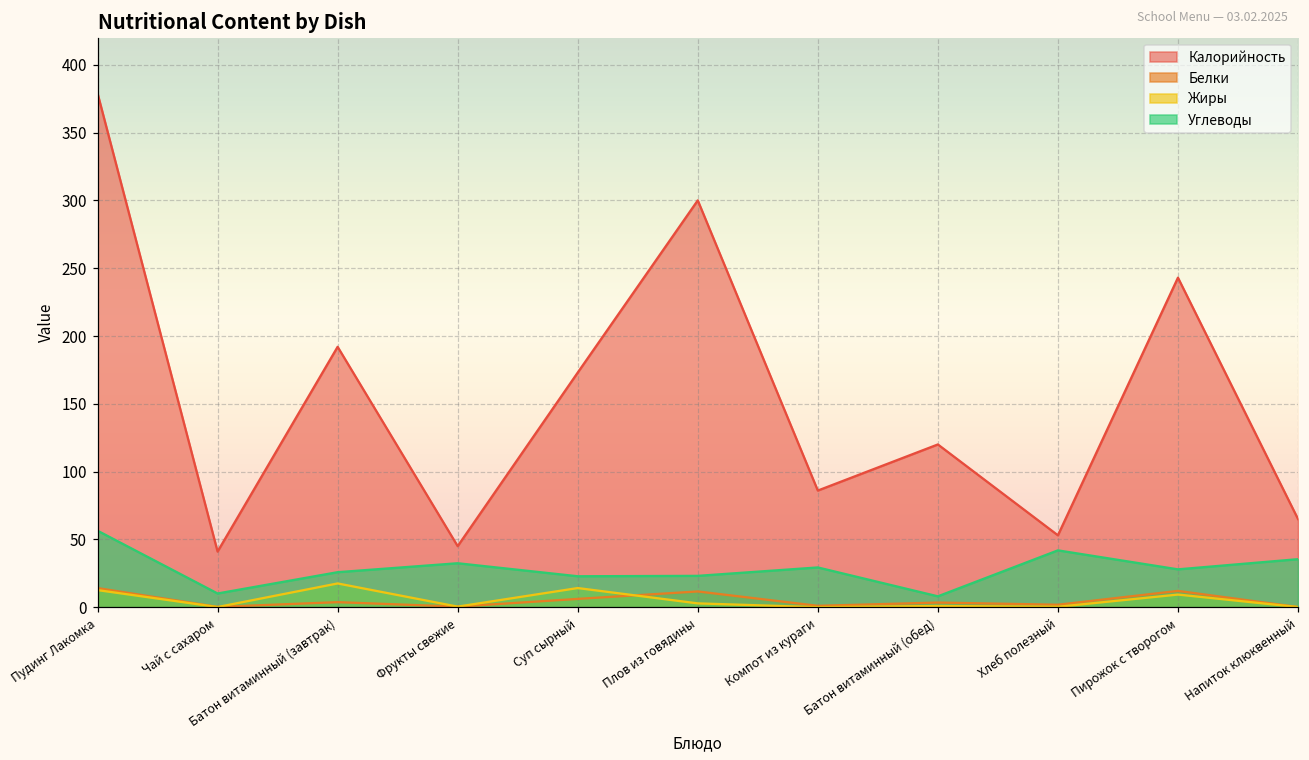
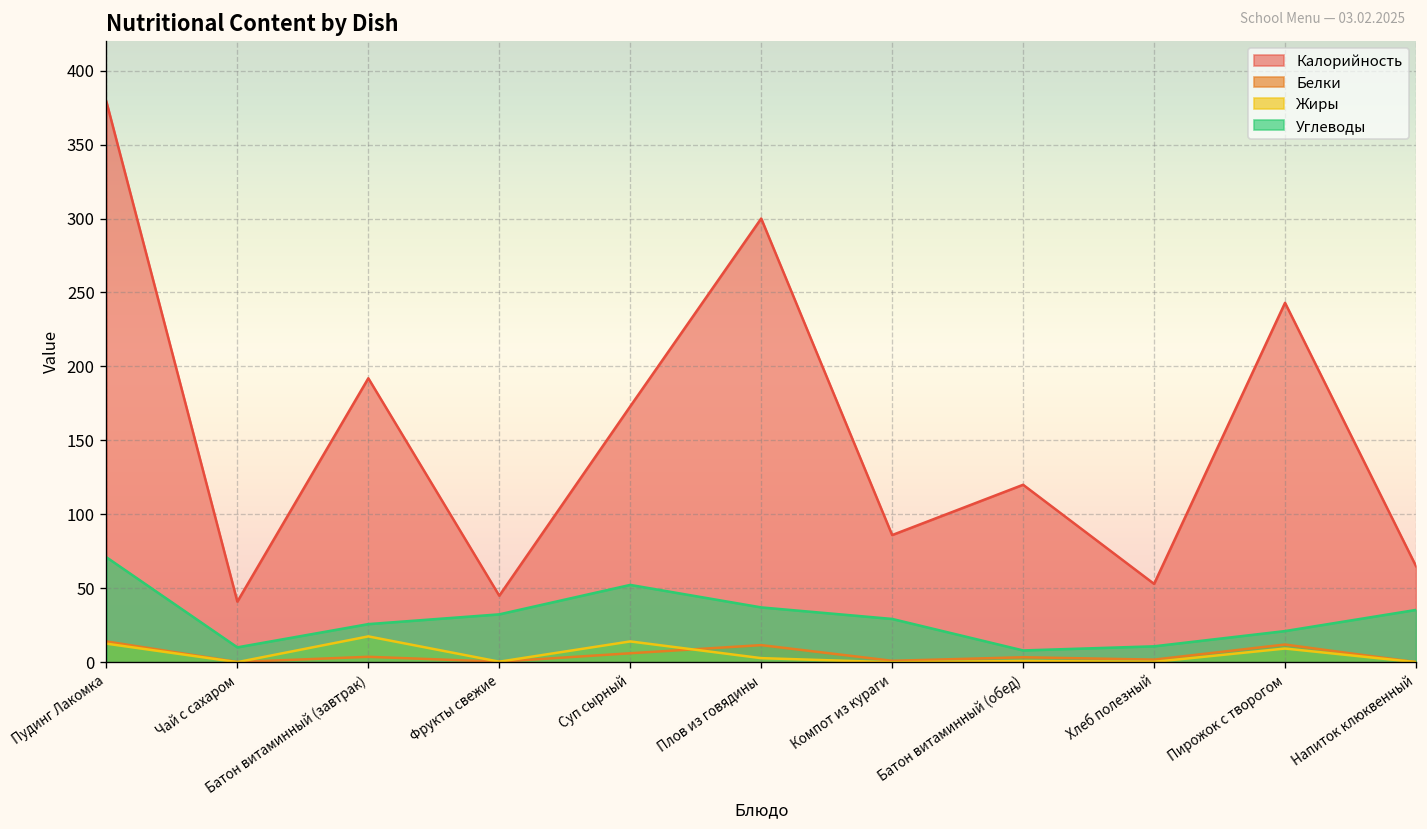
Углеводы, Пудинг Лакомка: 56 -> 71
Углеводы, Суп сырный: 23 -> 52
Углеводы, Плов из говядины: 23 -> 37
Углеводы, Хлеб полезный: 42 -> 11
Углеводы, Пирожок с творогом: 28 -> 21
